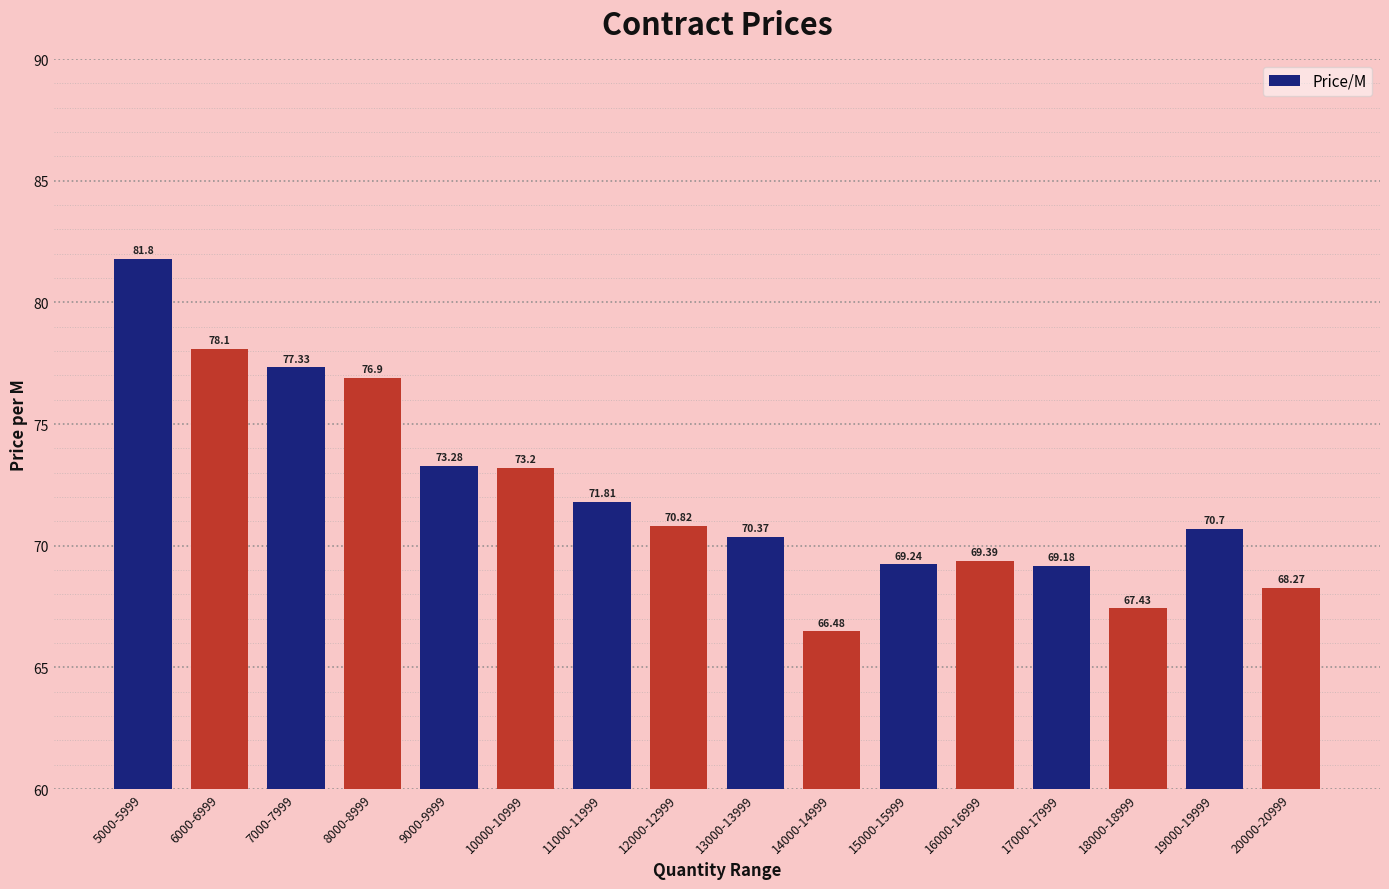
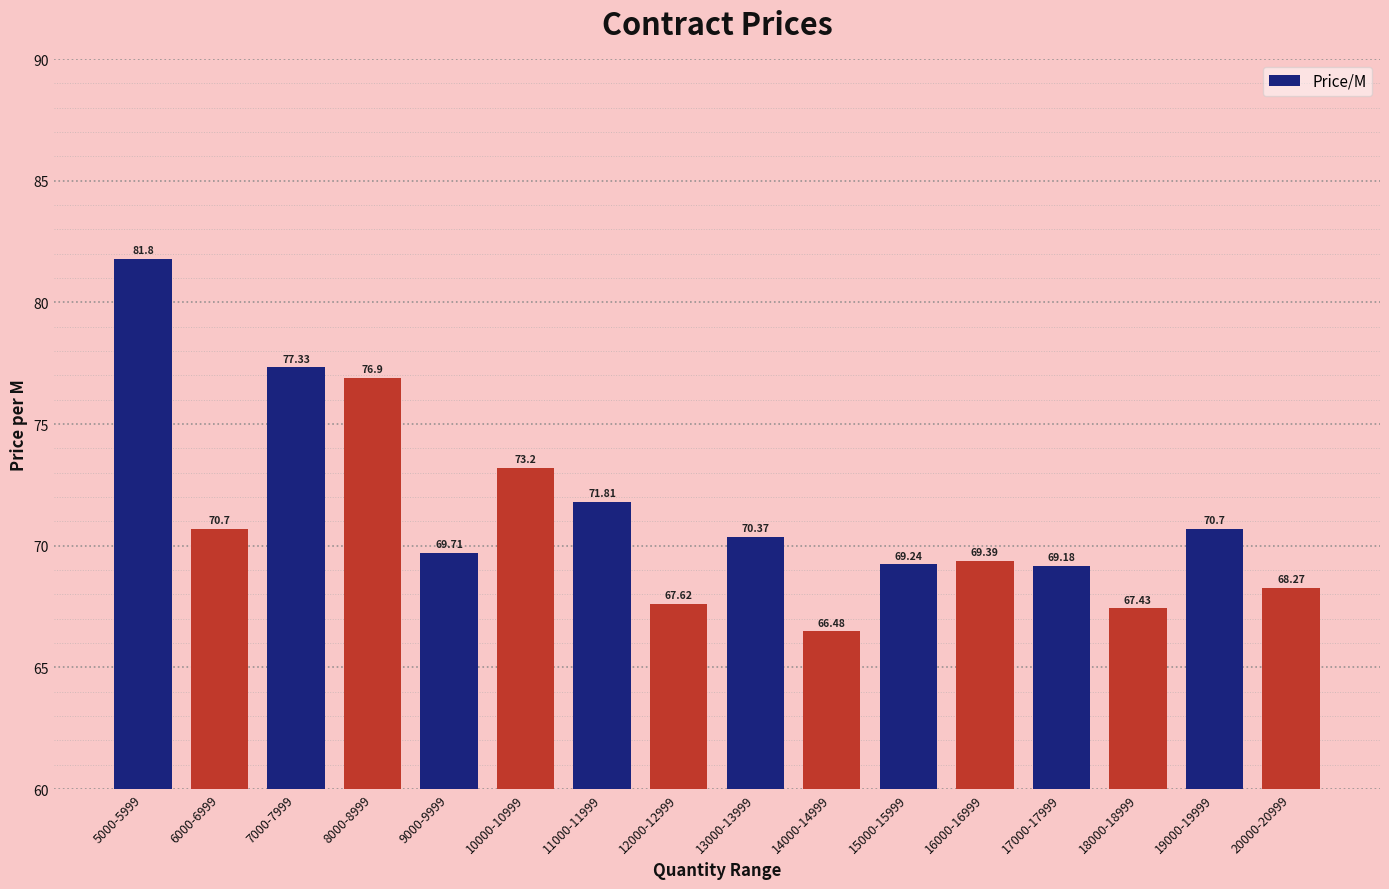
6000-6999: 78.1 -> 70.7
9000-9999: 73.28 -> 69.71
12000-12999: 70.82 -> 67.62
